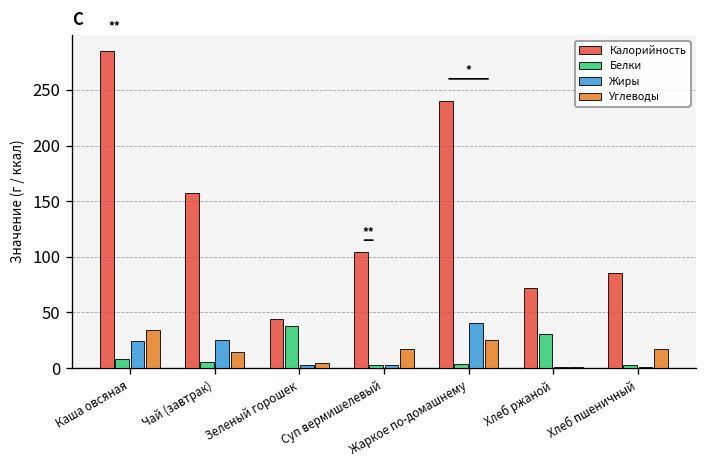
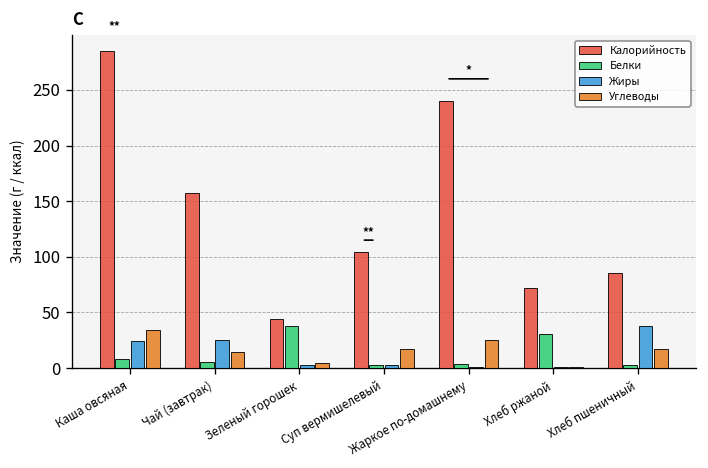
Жиры, Жаркое по-домашнему: 40 -> 0
Жиры, Хлеб пшеничный: 0 -> 40
